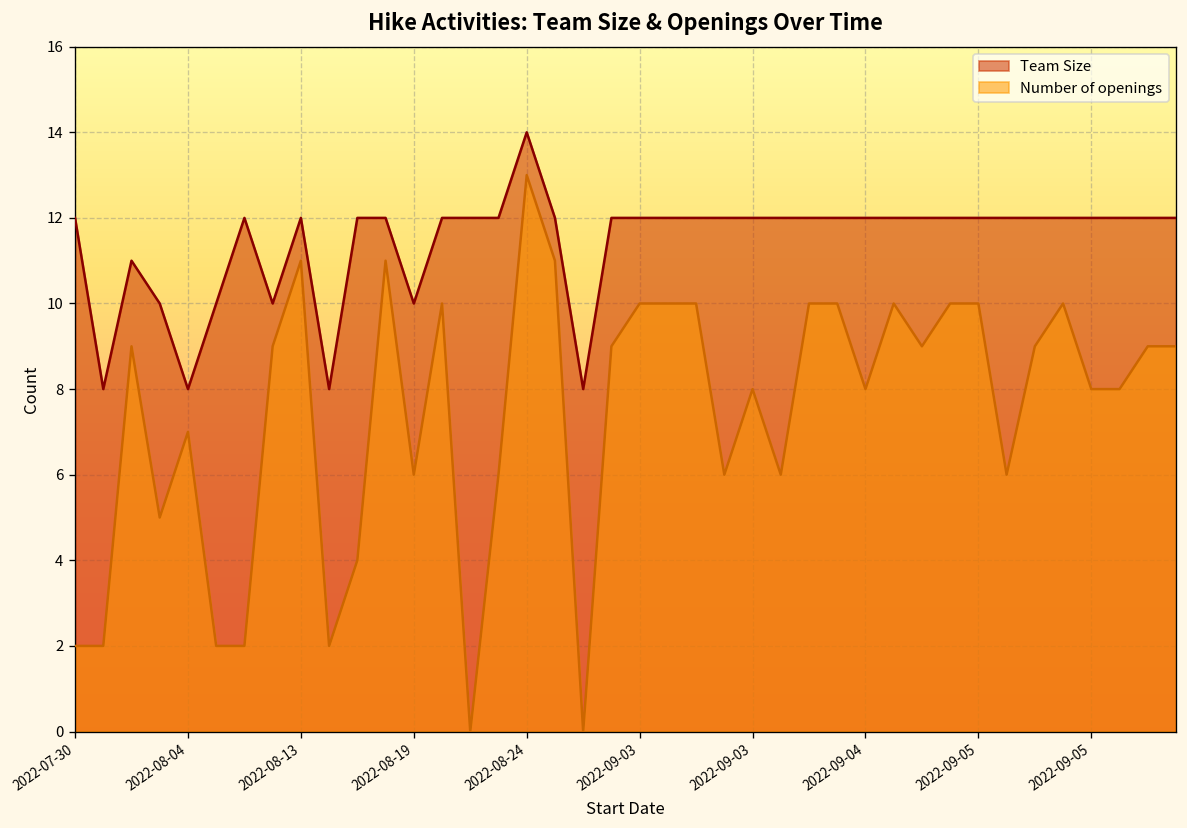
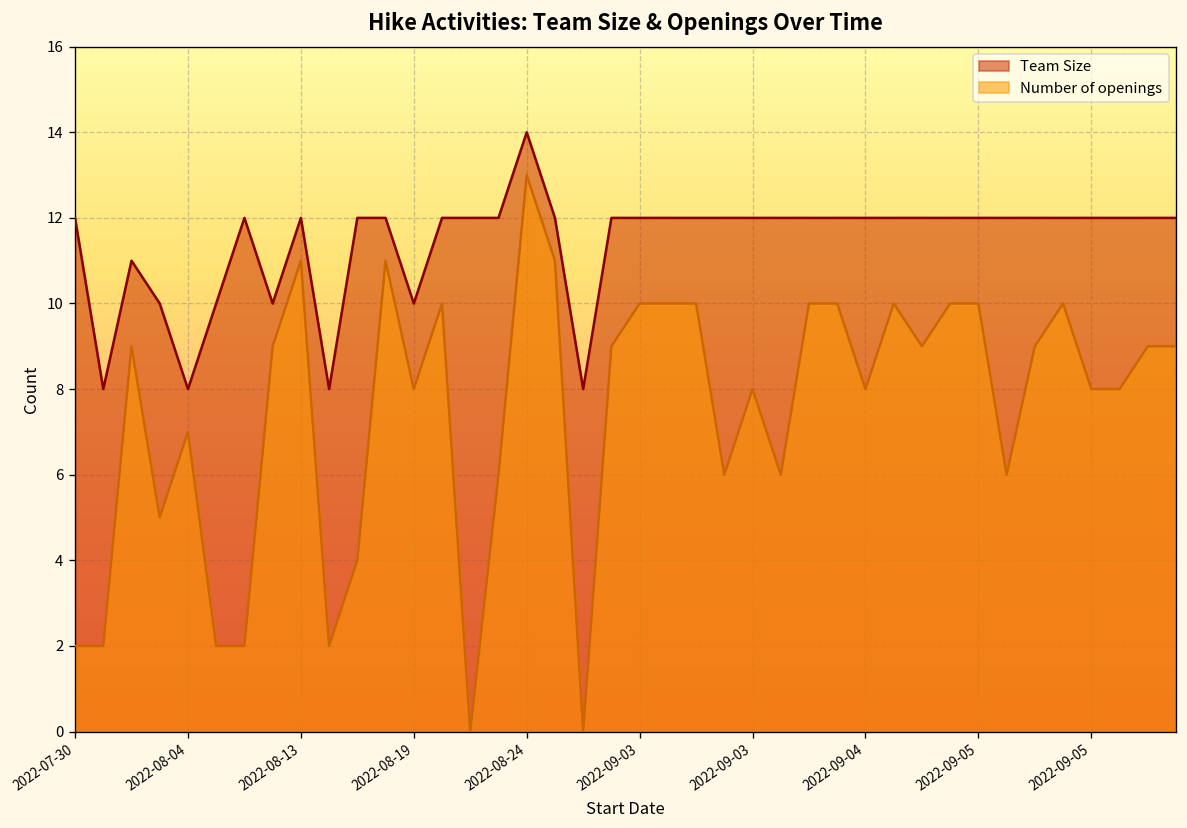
Number of openings, 2022-08-19: 6 -> 8
